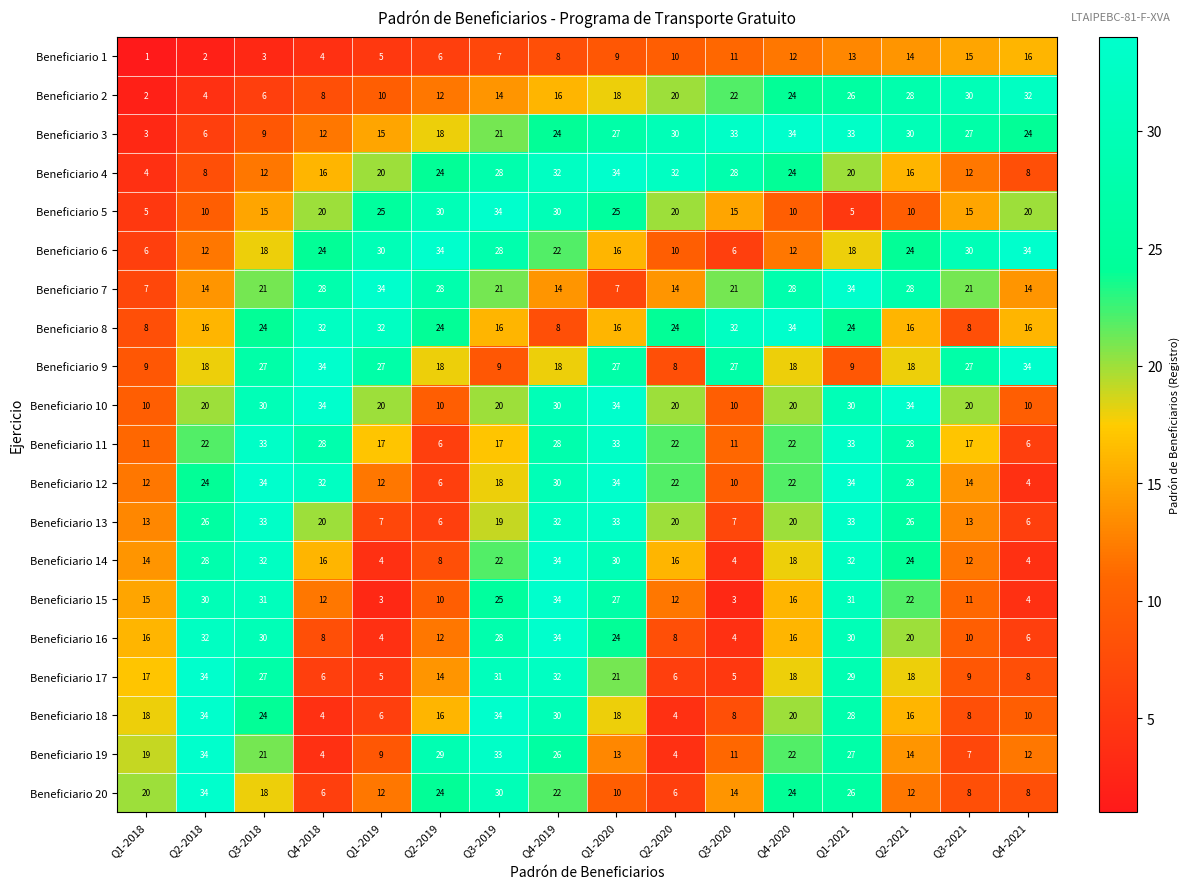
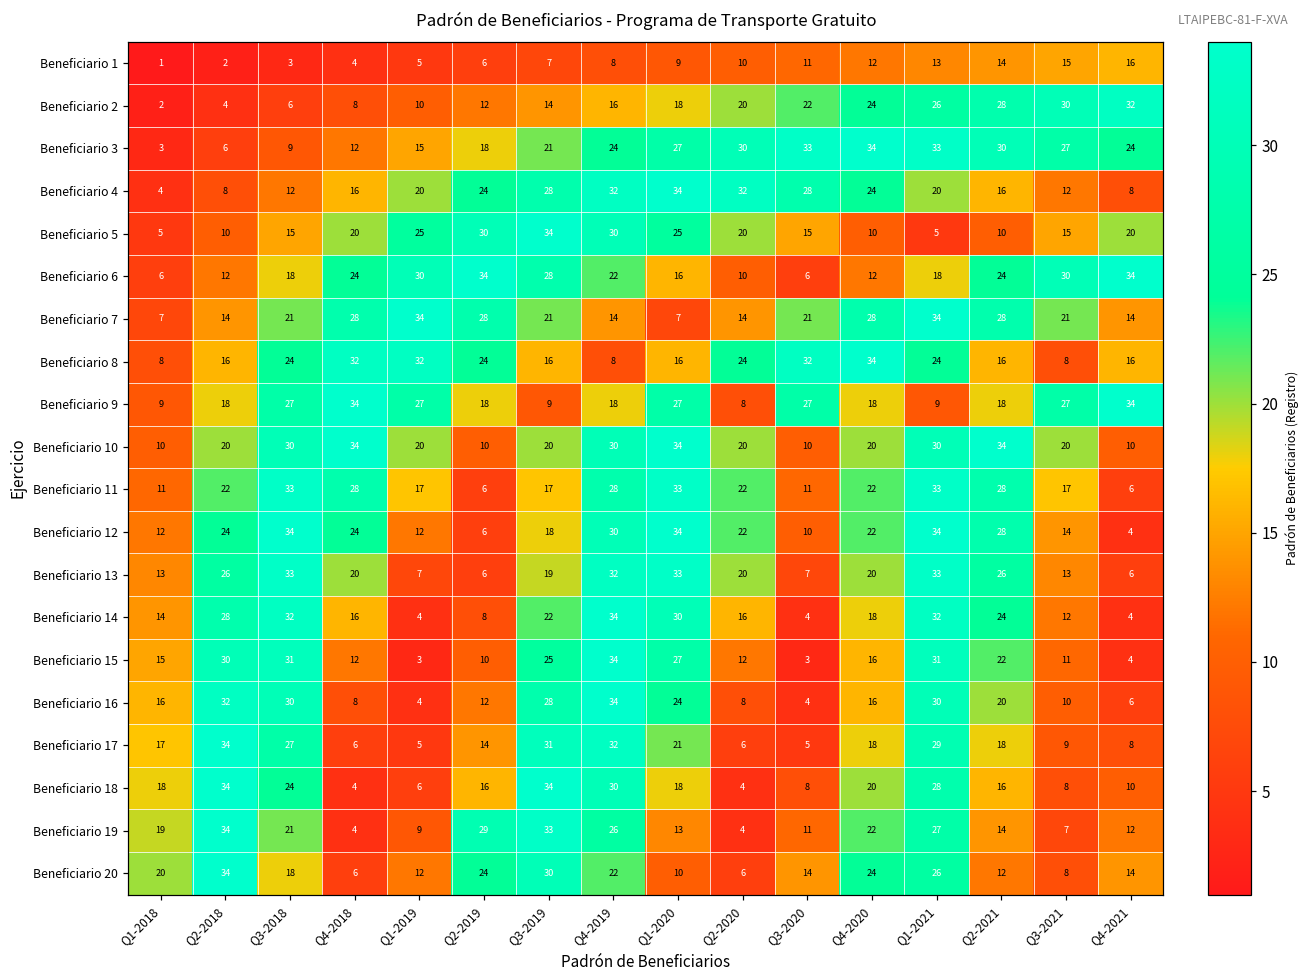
Beneficiario 12, Q4-2018: 32 -> 24
Beneficiario 20, Q4-2021: 8 -> 14
